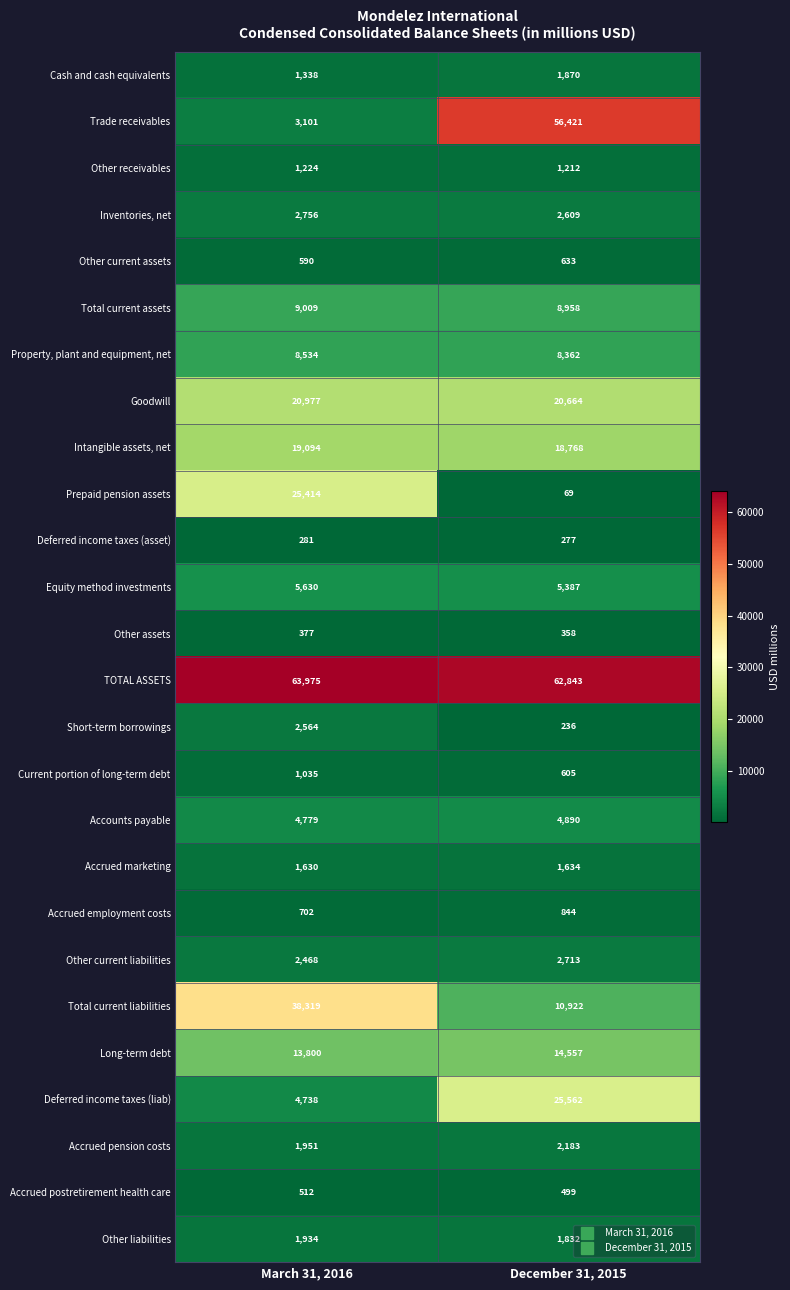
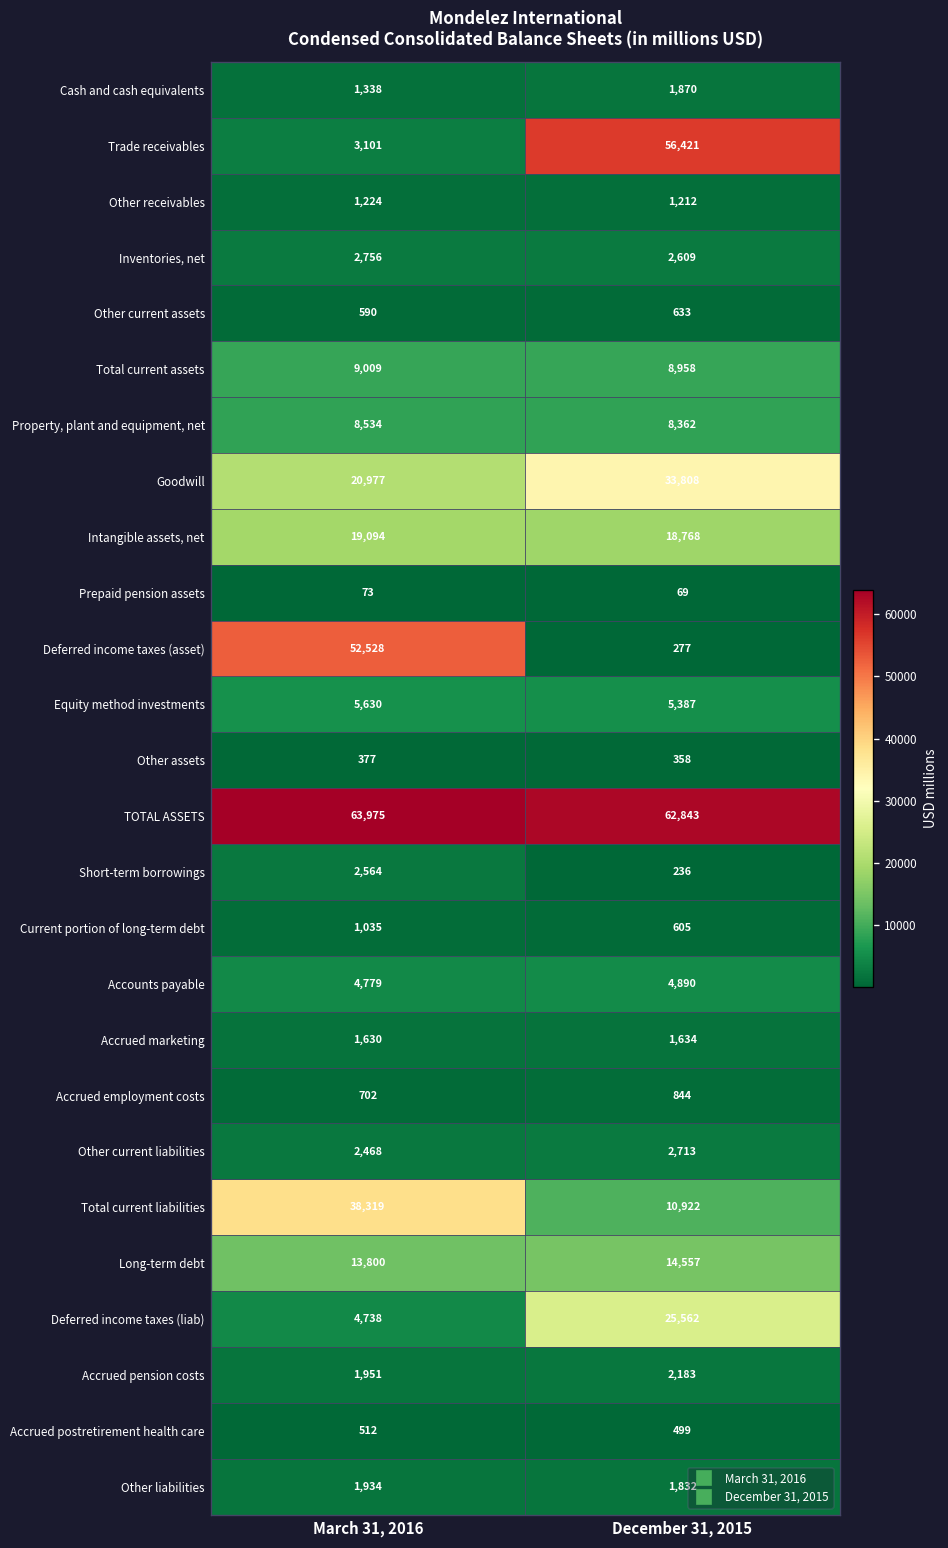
Goodwill, December 31, 2015: 20,664 -> 33,808
Prepaid pension assets, March 31, 2016: 25,414 -> 73
Deferred income taxes (asset), March 31, 2016: 281 -> 52,528
